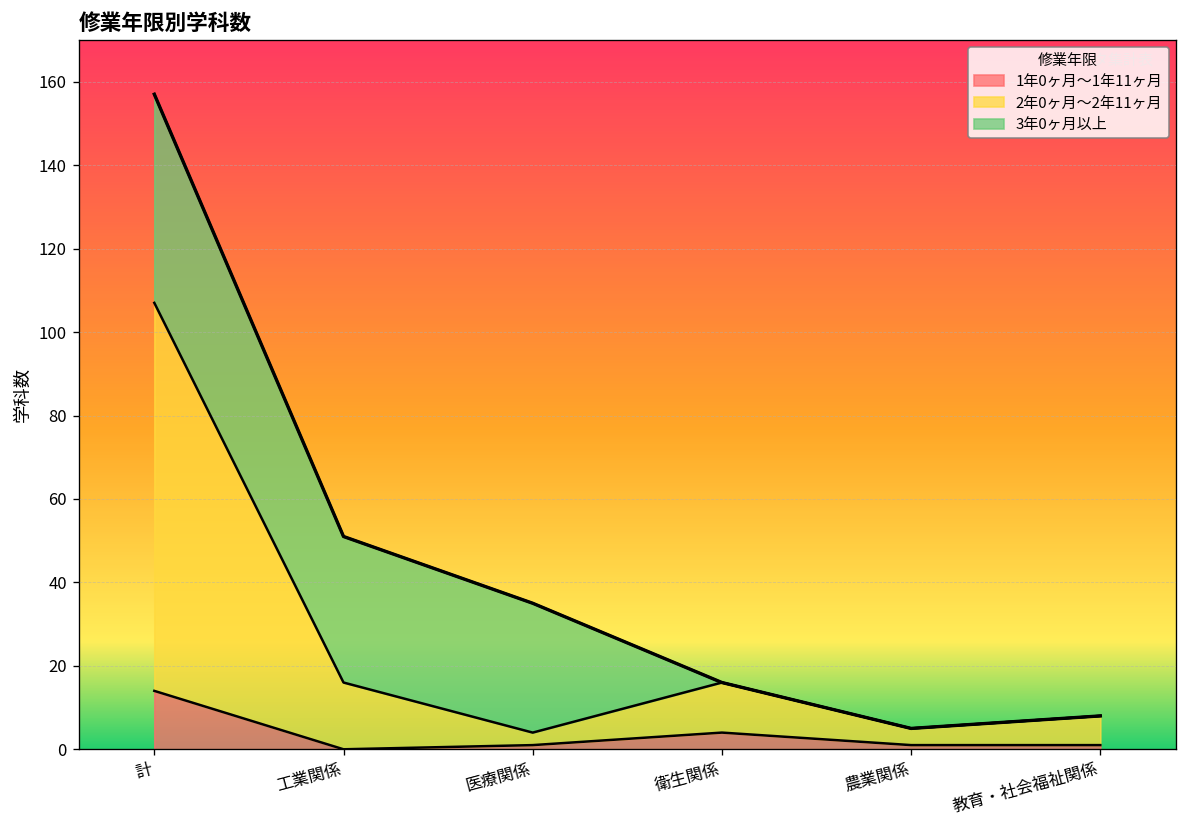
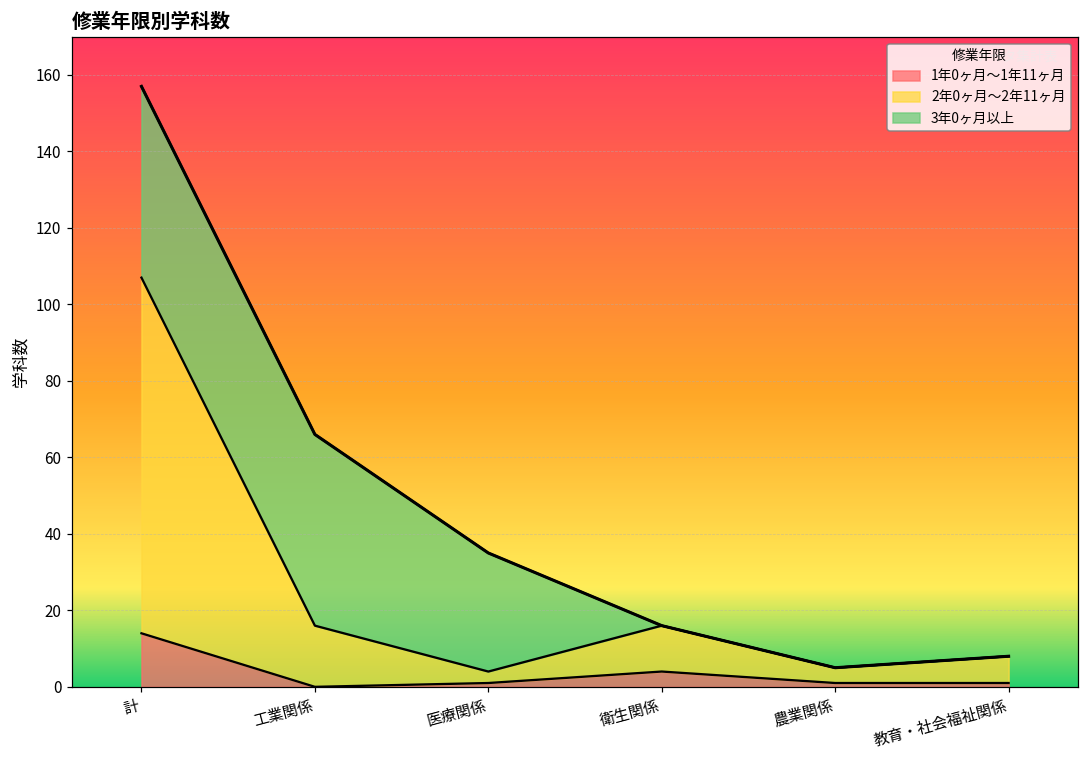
3年0ヶ月以上, 工業関係: 35 -> 50
